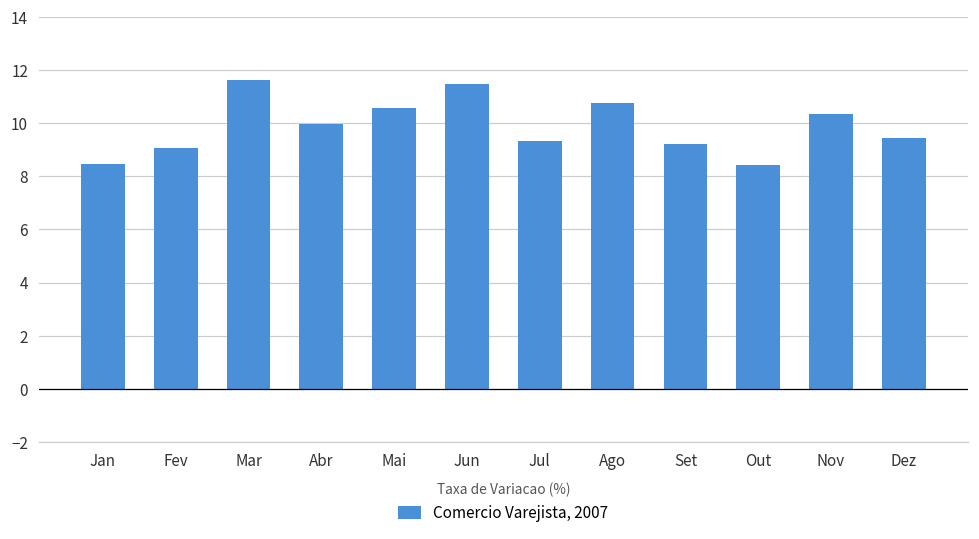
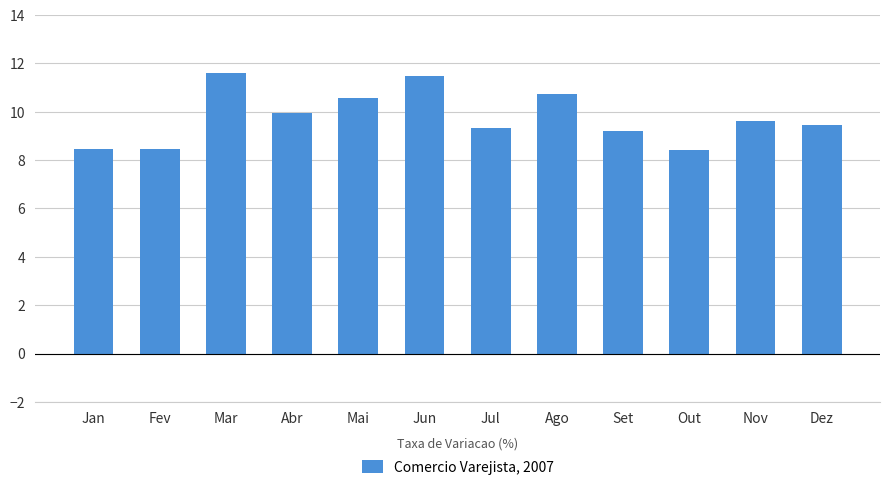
Fev: 9.0 -> 8.5
Nov: 10.3 -> 9.6
